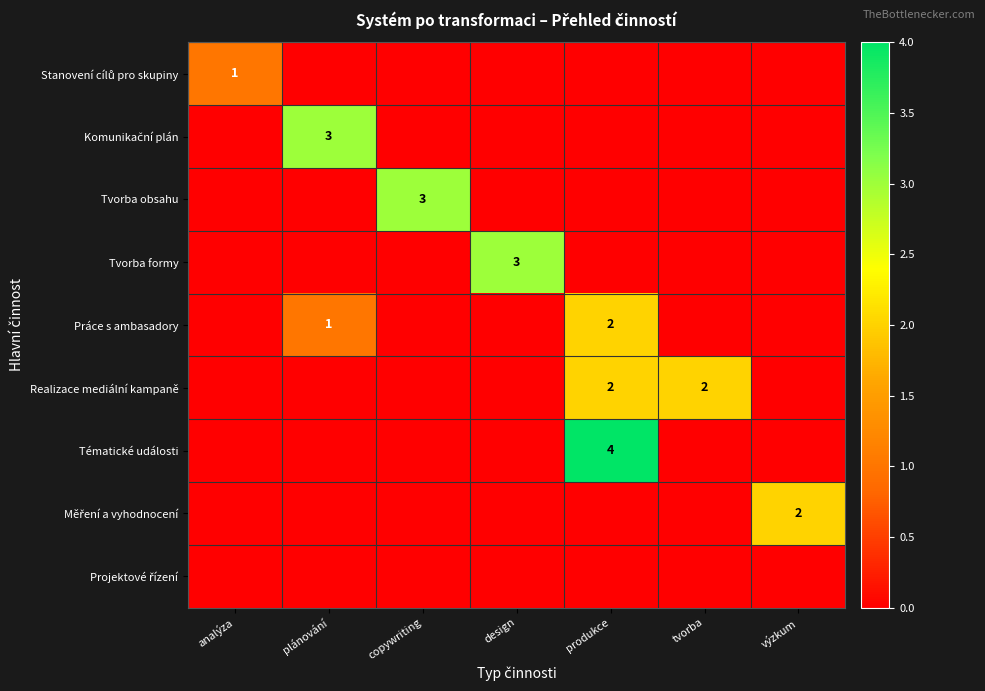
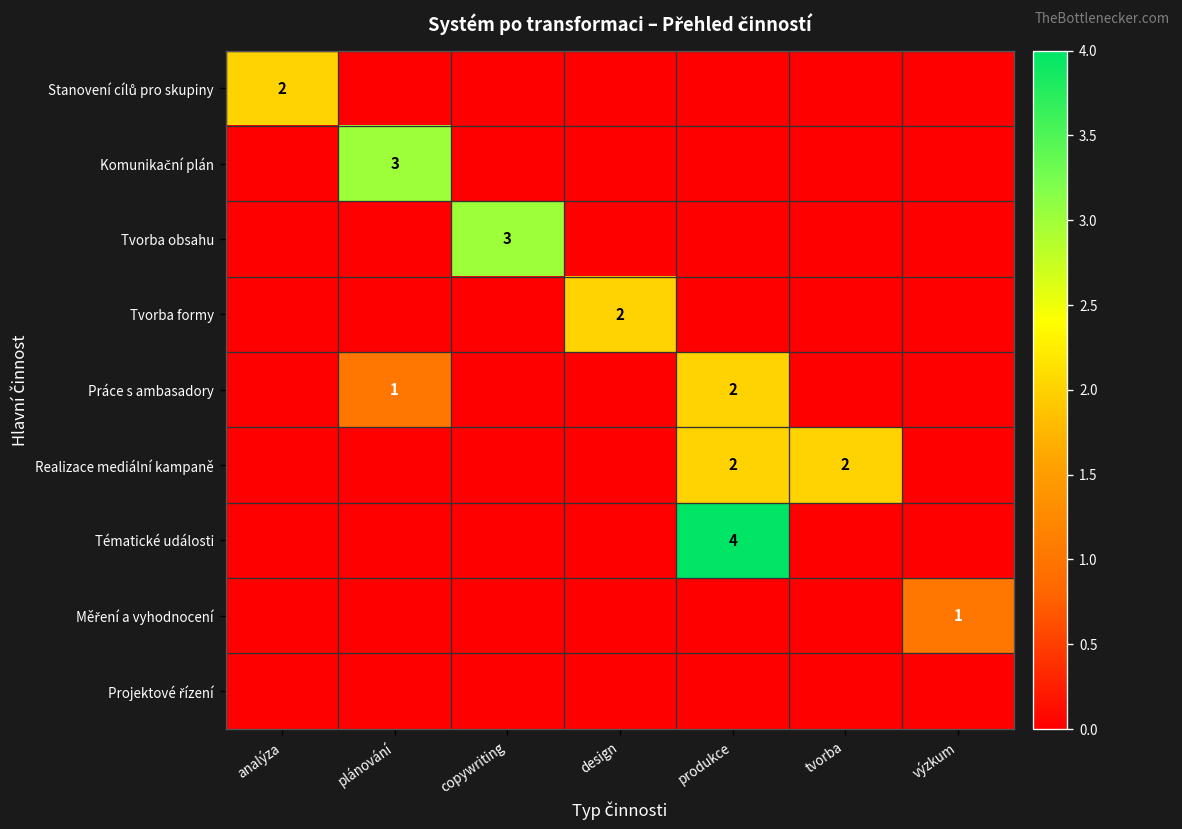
Stanovení cílů pro skupiny, analýza: 1 -> 2
Tvorba formy, design: 3 -> 2
Měření a vyhodnocení, výzkum: 2 -> 1
